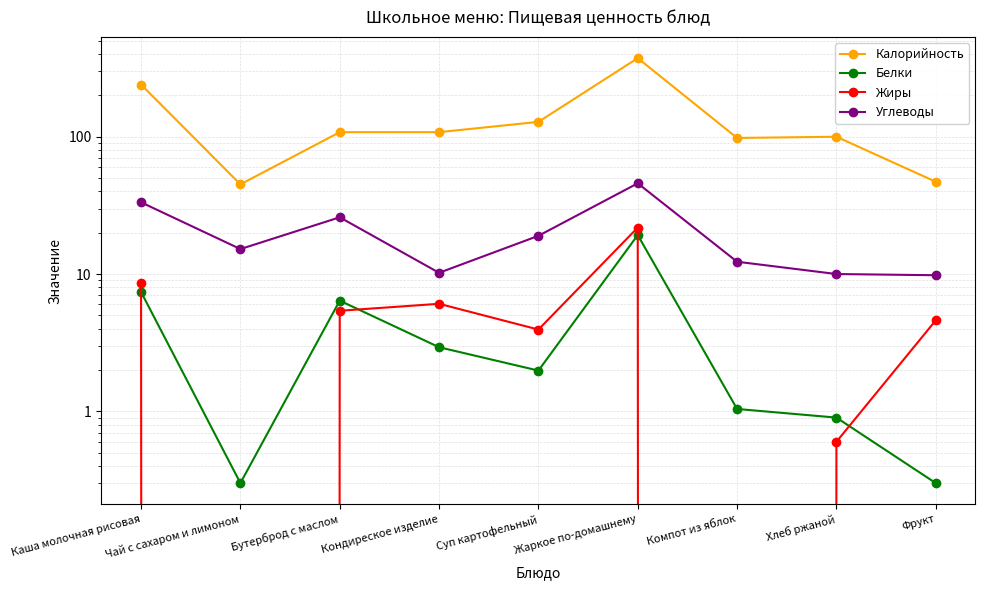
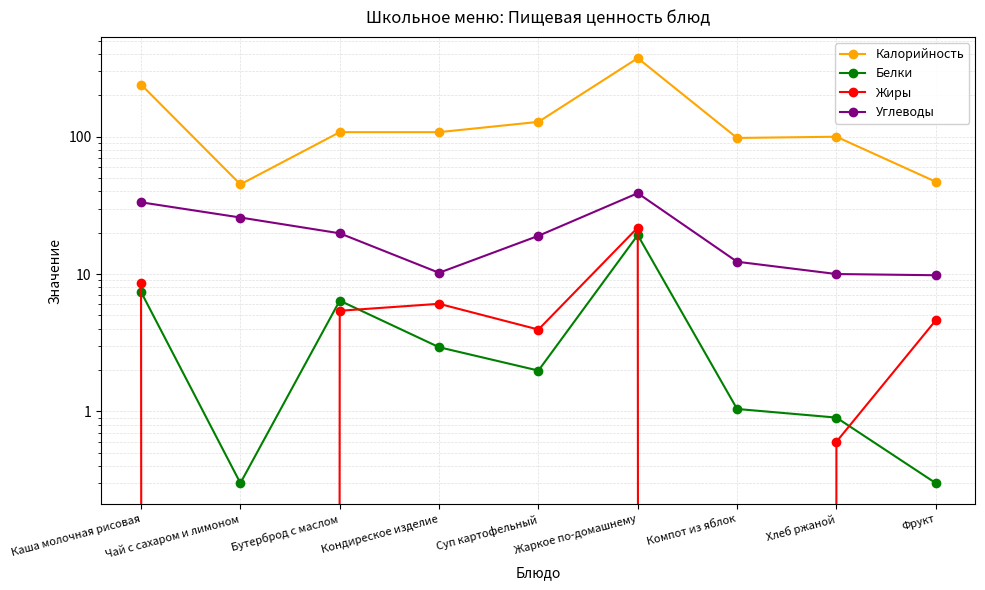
Углеводы, Чай с сахаром и лимоном: 15 -> 26
Углеводы, Бутерброд с маслом: 26 -> 20
Углеводы, Жаркое по-домашнему: 46 -> 39
